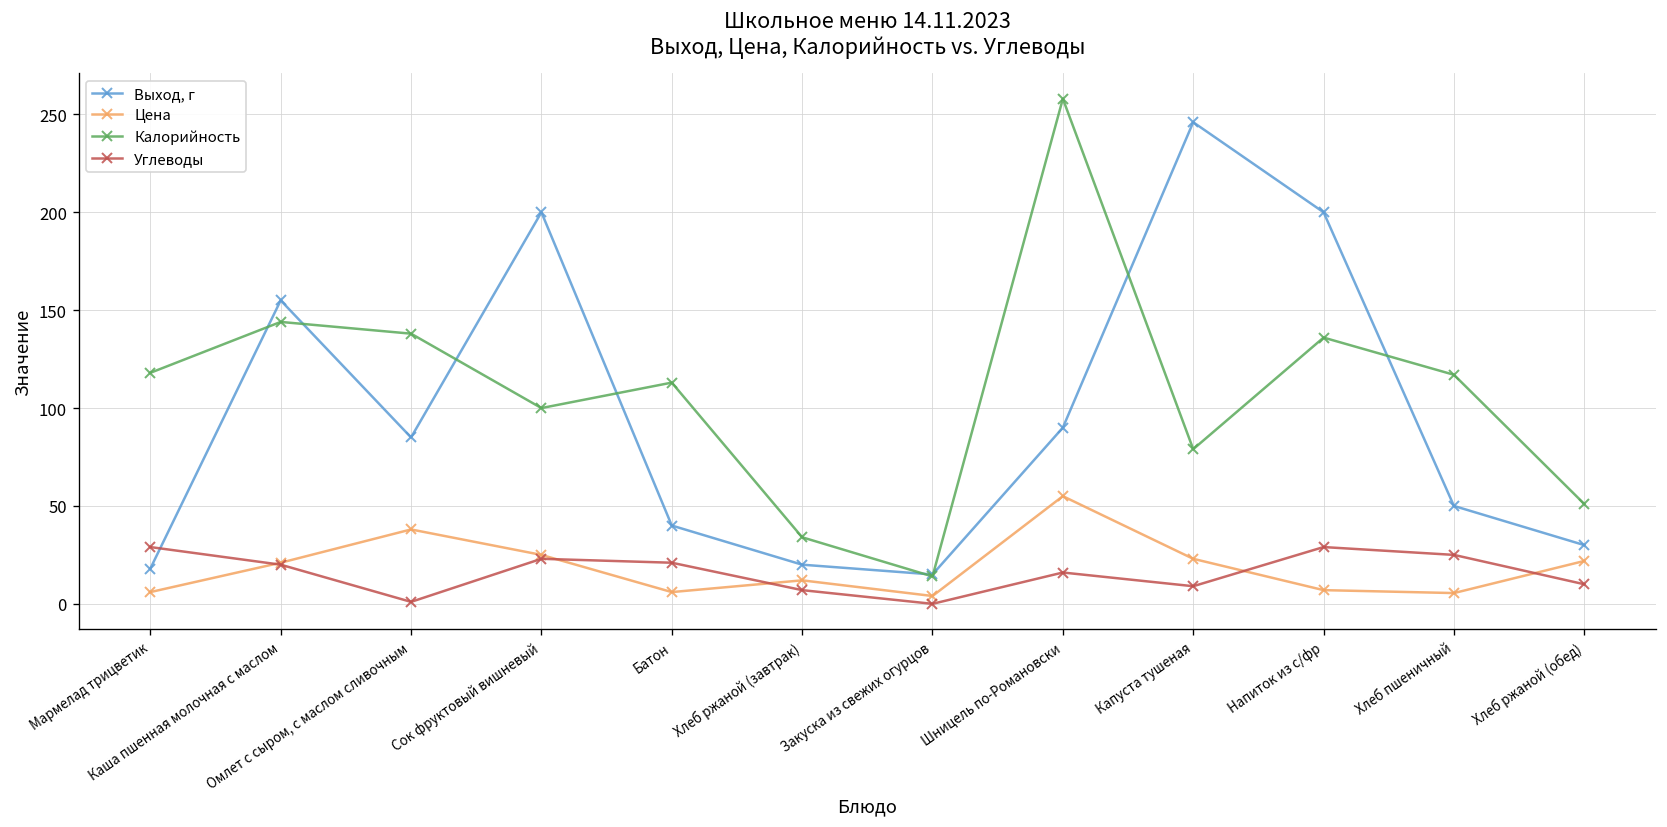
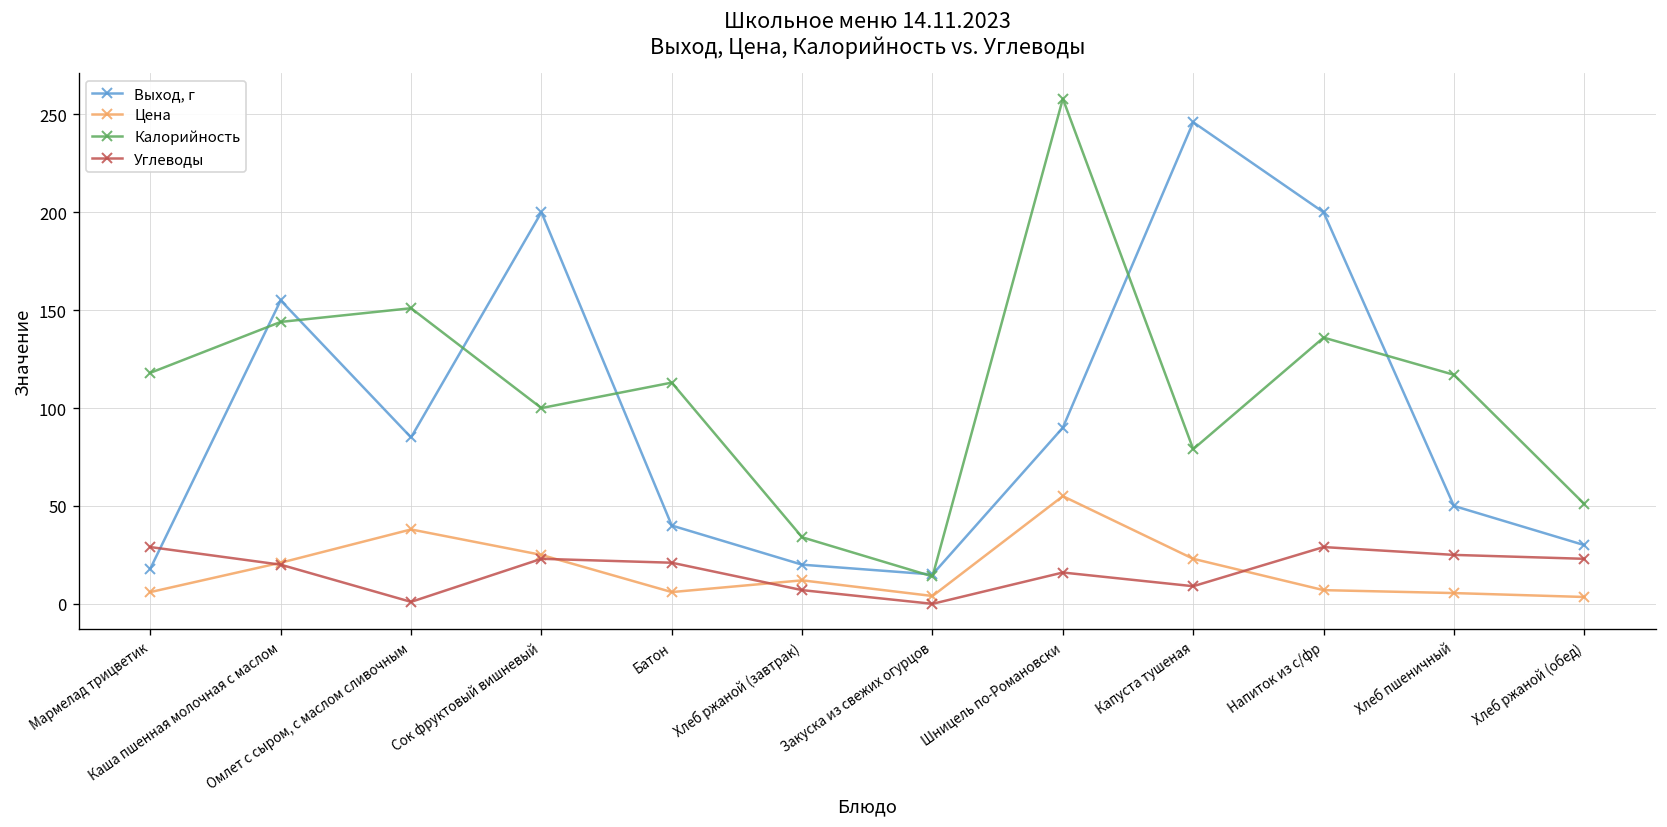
Калорийность, Омлет с сыром, с маслом сливочным: 138 -> 151
Цена, Хлеб ржаной (обед): 22 -> 4
Углеводы, Хлеб ржаной (обед): 10 -> 23
